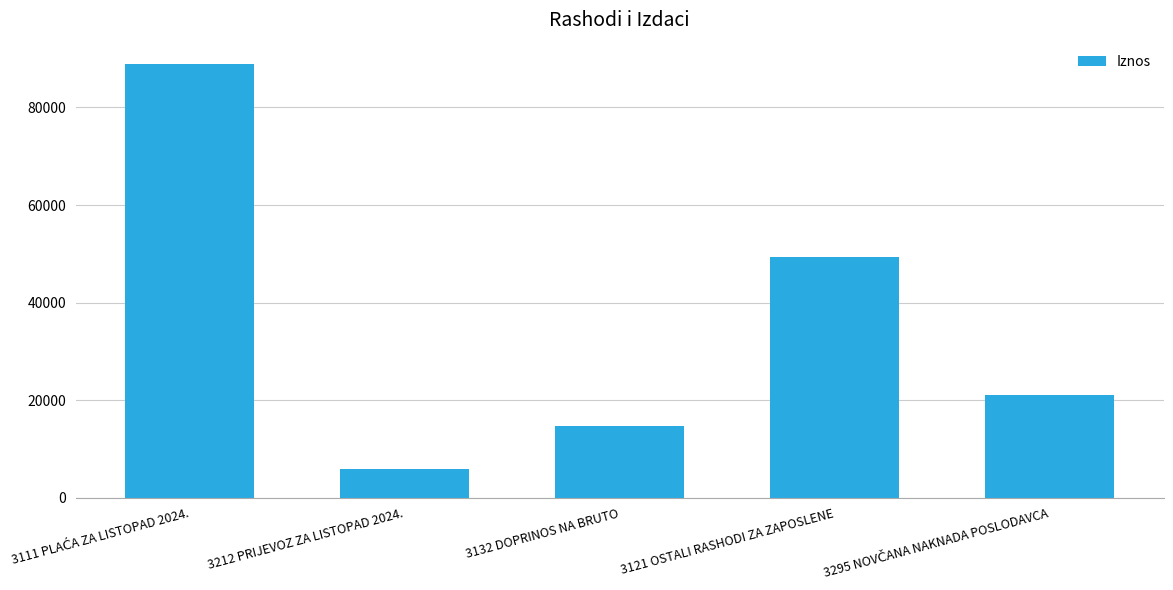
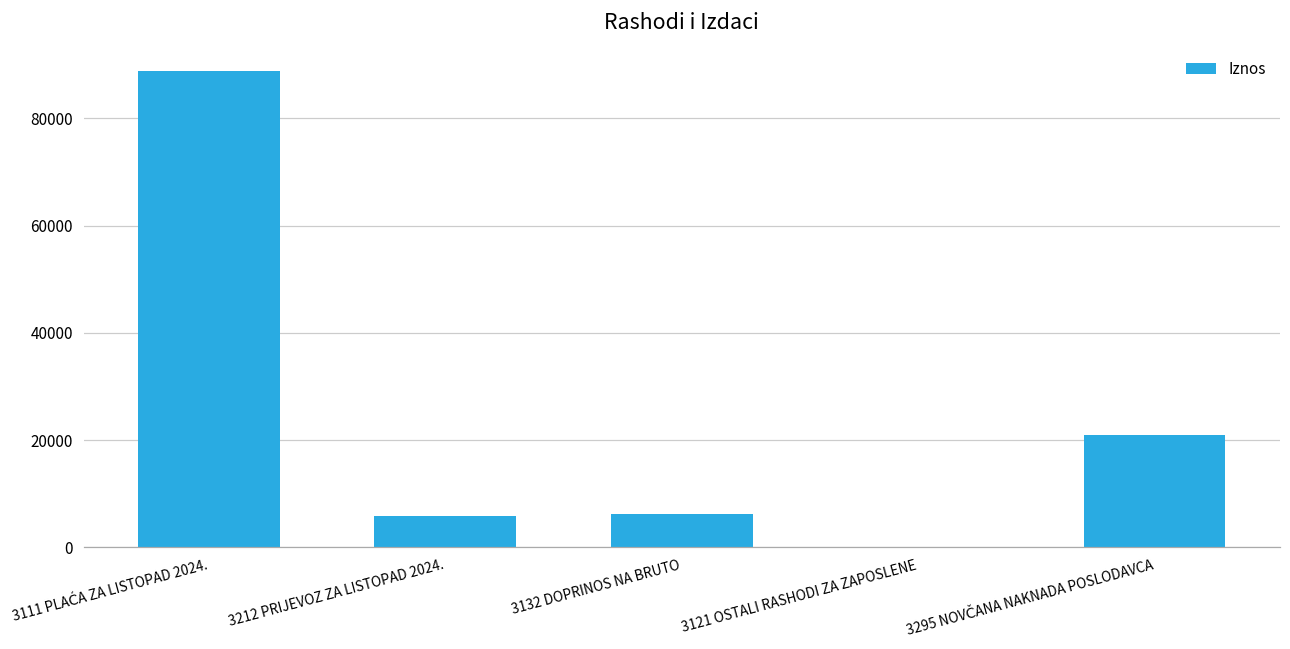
3132 DOPRINOS NA BRUTO: 15000 -> 6000
3121 OSTALI RASHODI ZA ZAPOSLENE: 49000 -> 0
